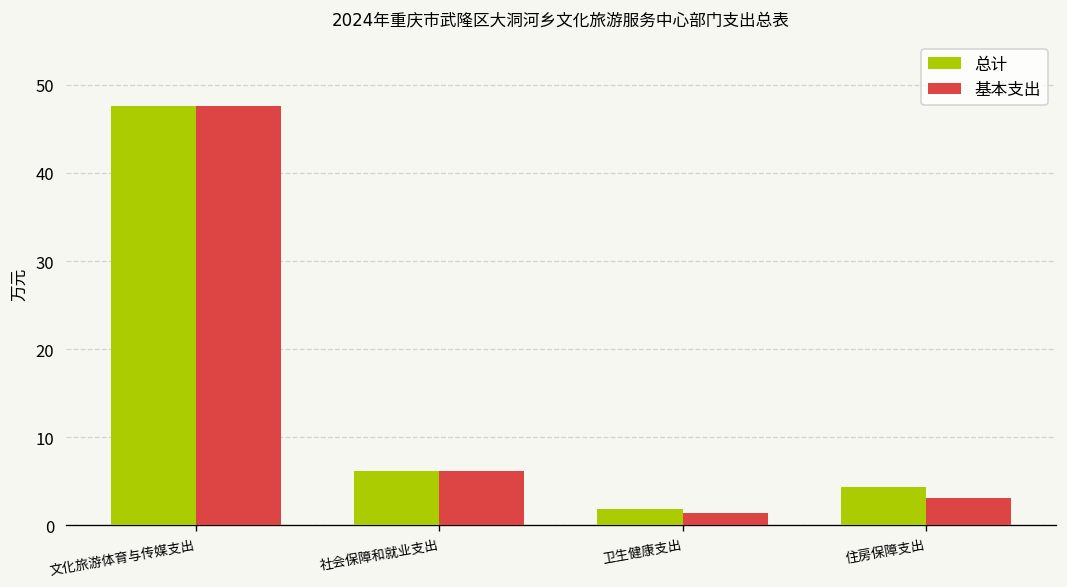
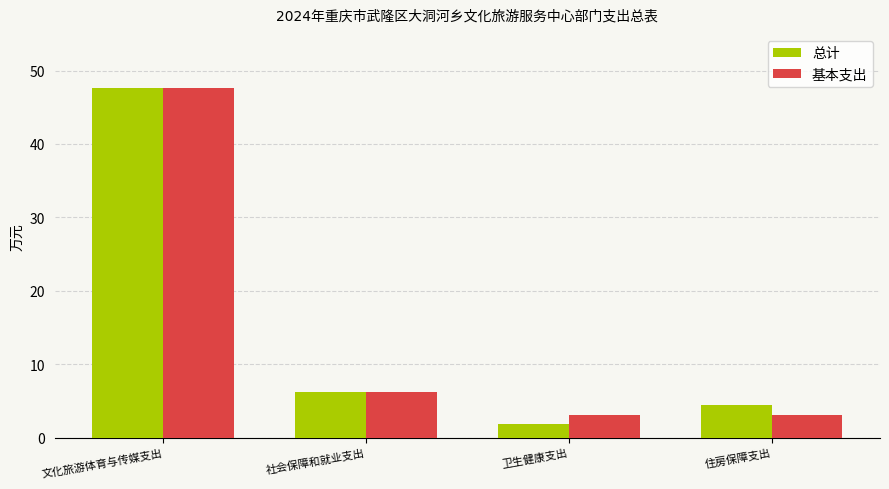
基本支出, 卫生健康支出: 1 -> 3
